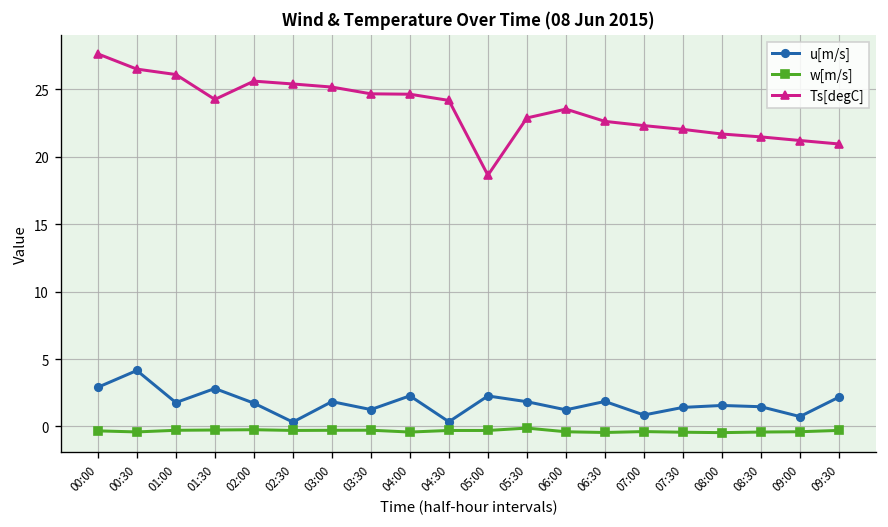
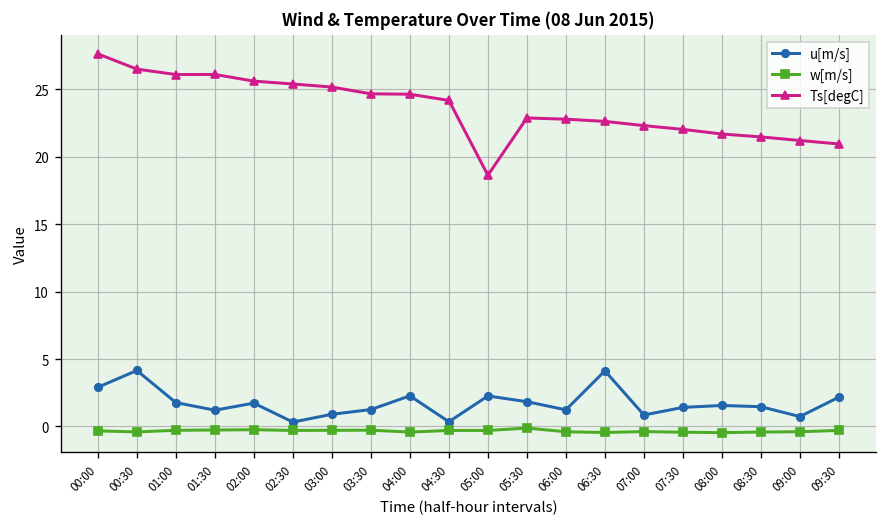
u[m/s], 01:30: 2.8 -> 1.2
Ts[degC], 01:30: 24.2 -> 26.1
u[m/s], 03:00: 1.8 -> 0.9
Ts[degC], 06:00: 23.5 -> 22.8
u[m/s], 06:30: 1.9 -> 4.1
